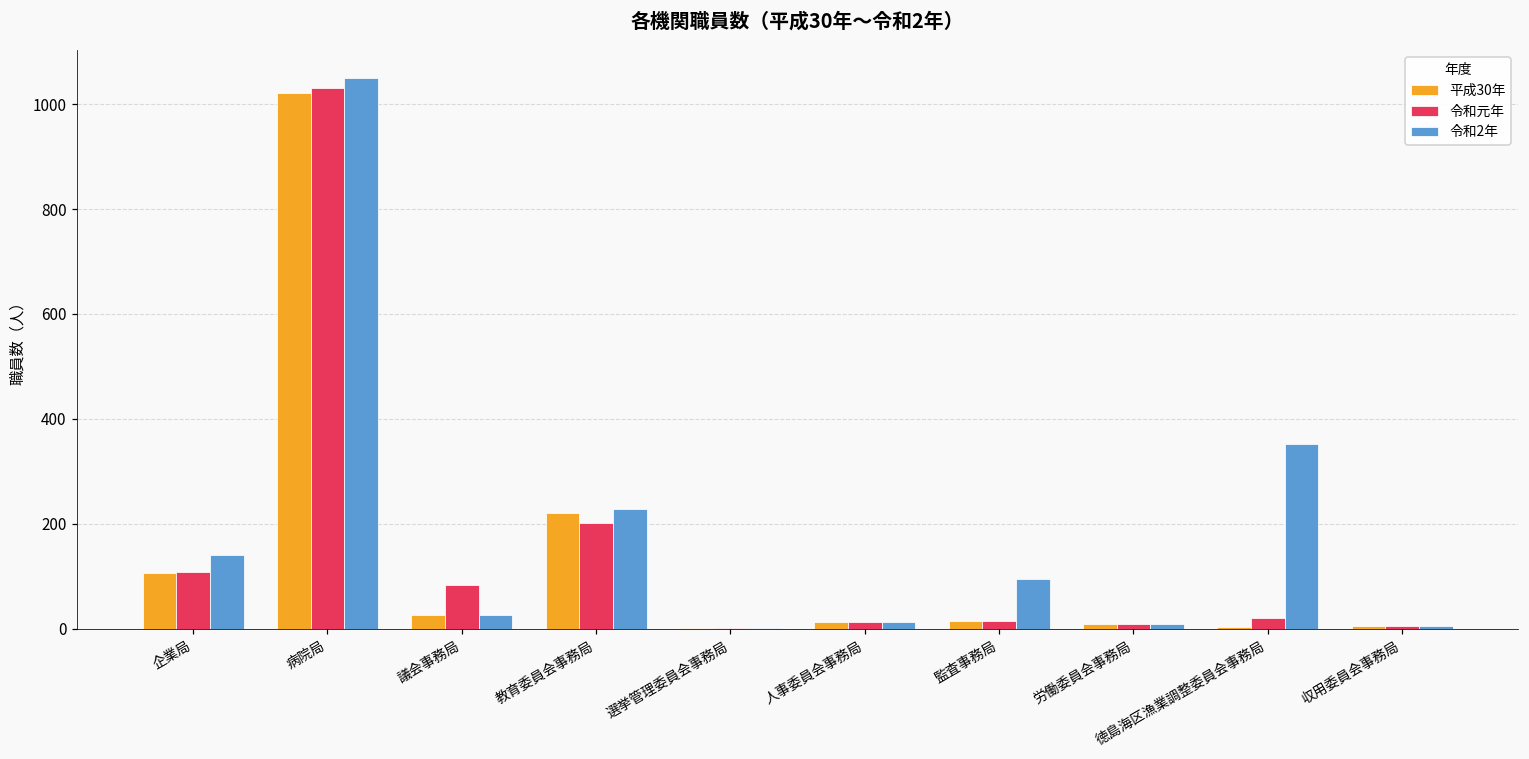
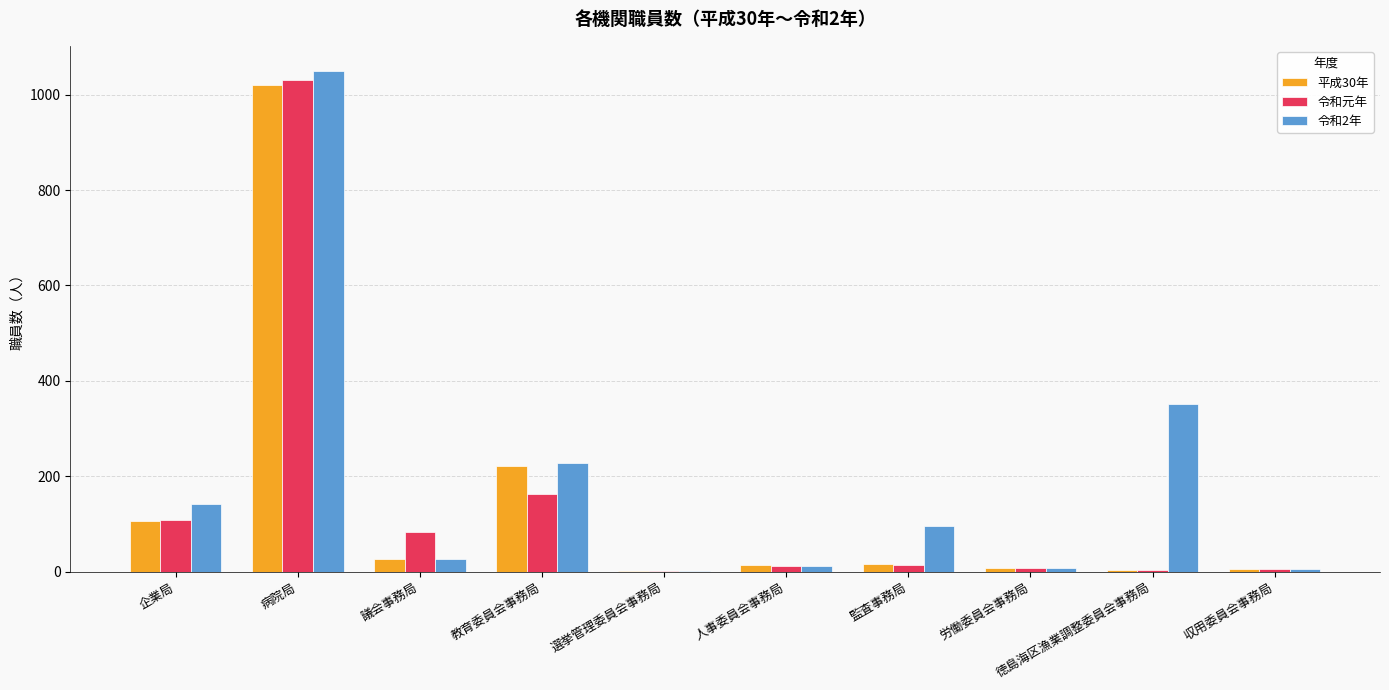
令和元年, 教育委員会事務局: 200 -> 160
令和元年, 徳島海区漁業調整委員会事務局: 20 -> 0
